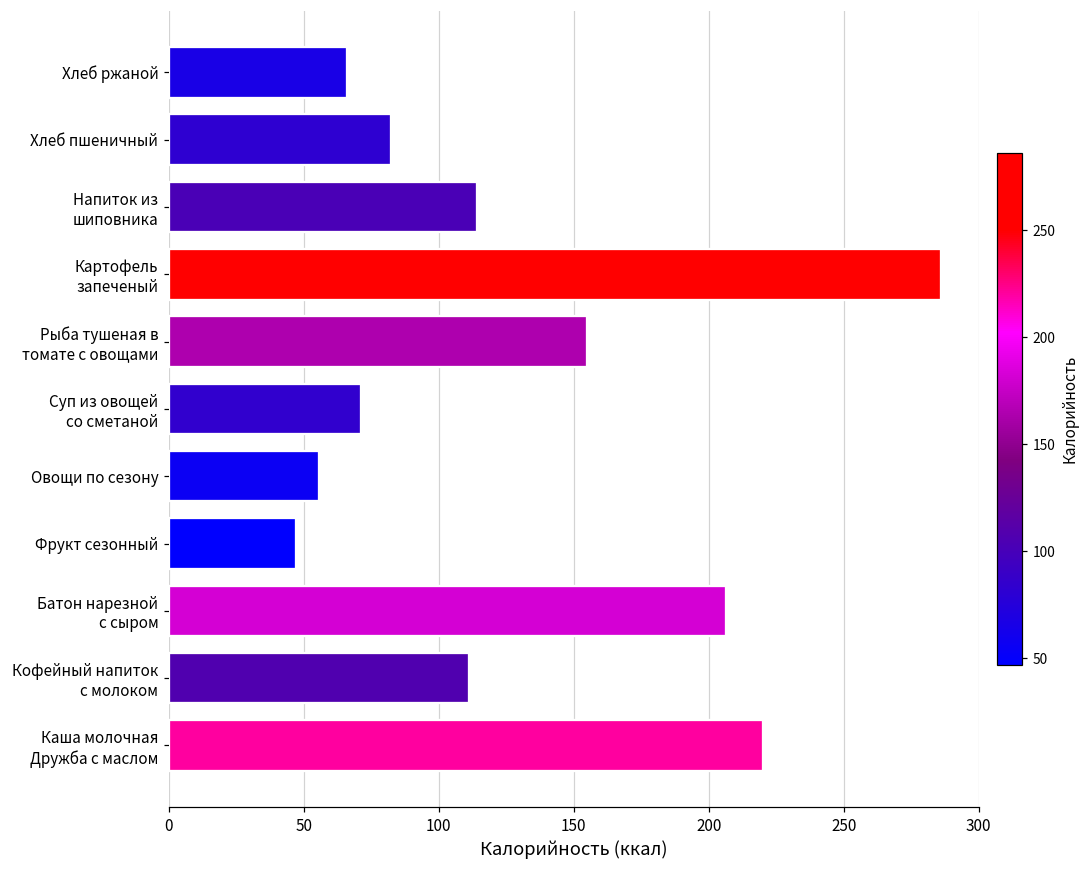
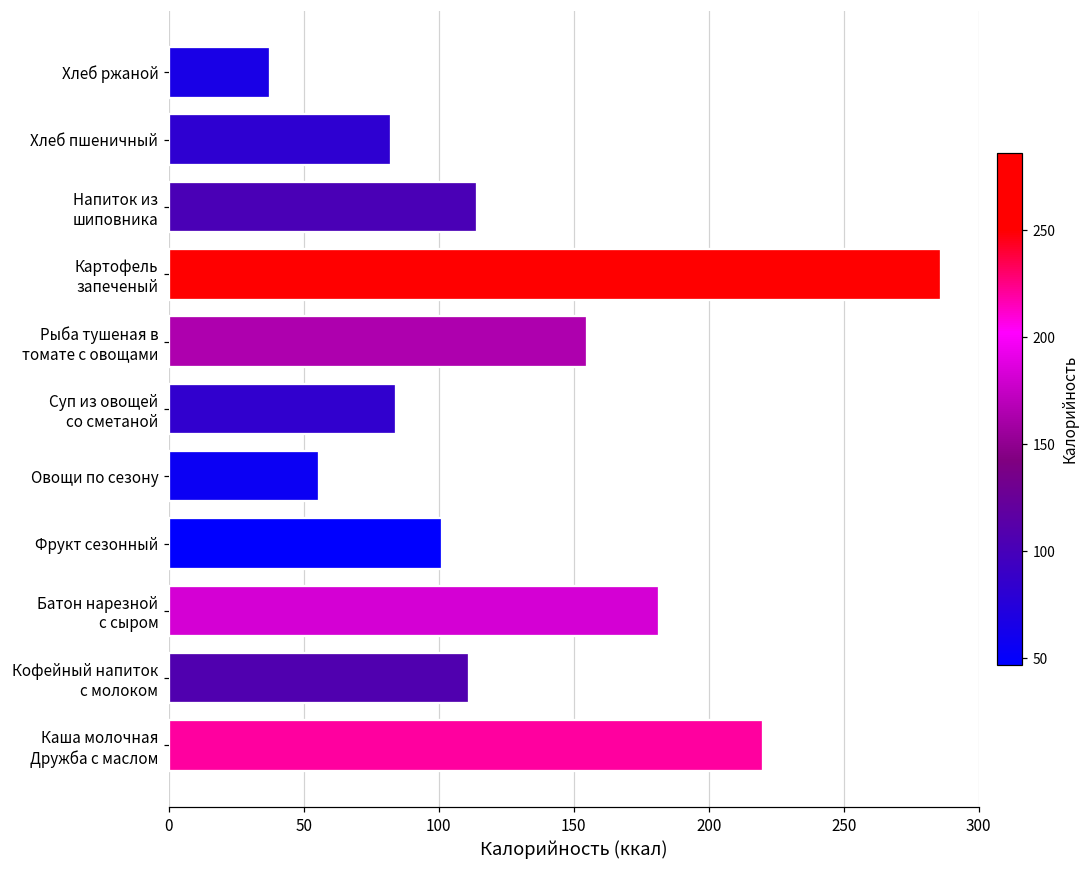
Хлеб ржаной: 66 -> 37
Суп из овощей со сметаной: 71 -> 84
Фрукт сезонный: 47 -> 101
Батон нарезной с сыром: 206 -> 182
